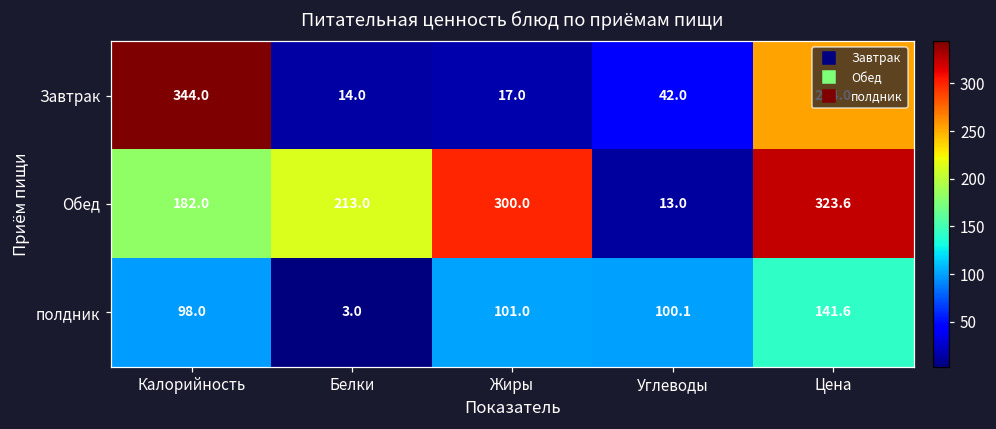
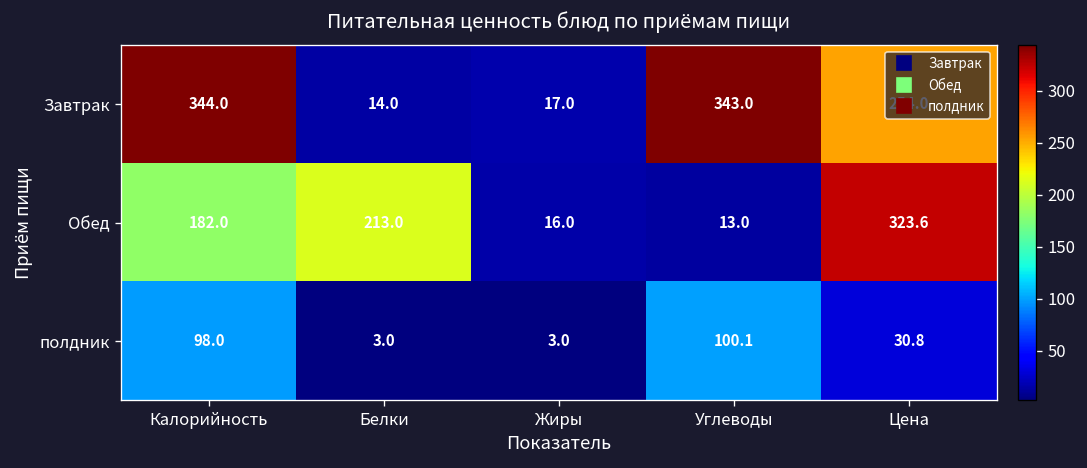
Завтрак, Углеводы: 42.0 -> 343.0
Обед, Жиры: 300.0 -> 16.0
полдник, Жиры: 101.0 -> 3.0
полдник, Цена: 141.6 -> 30.8
